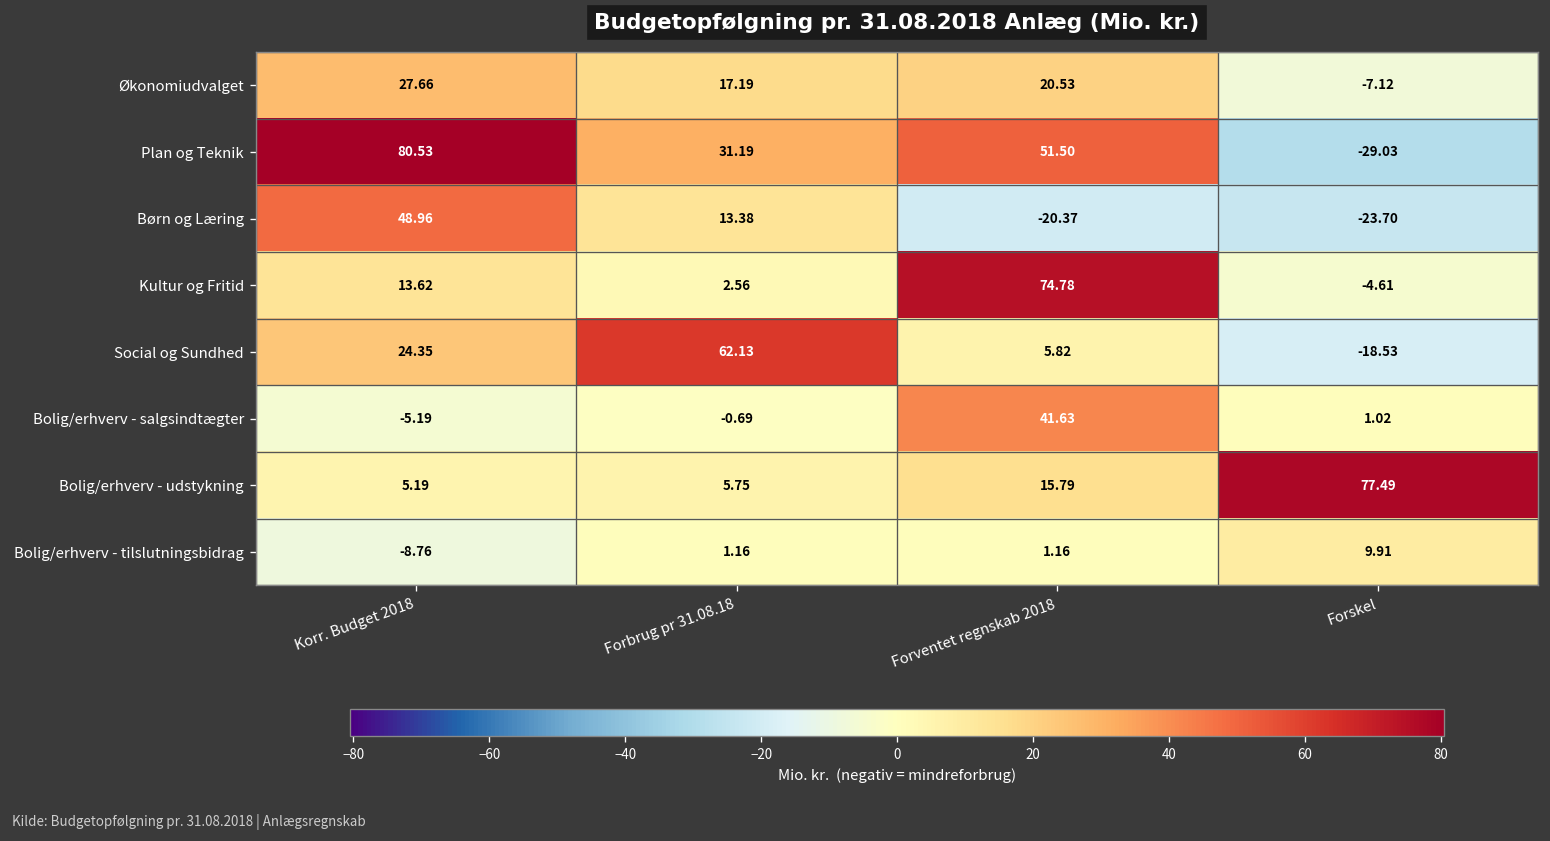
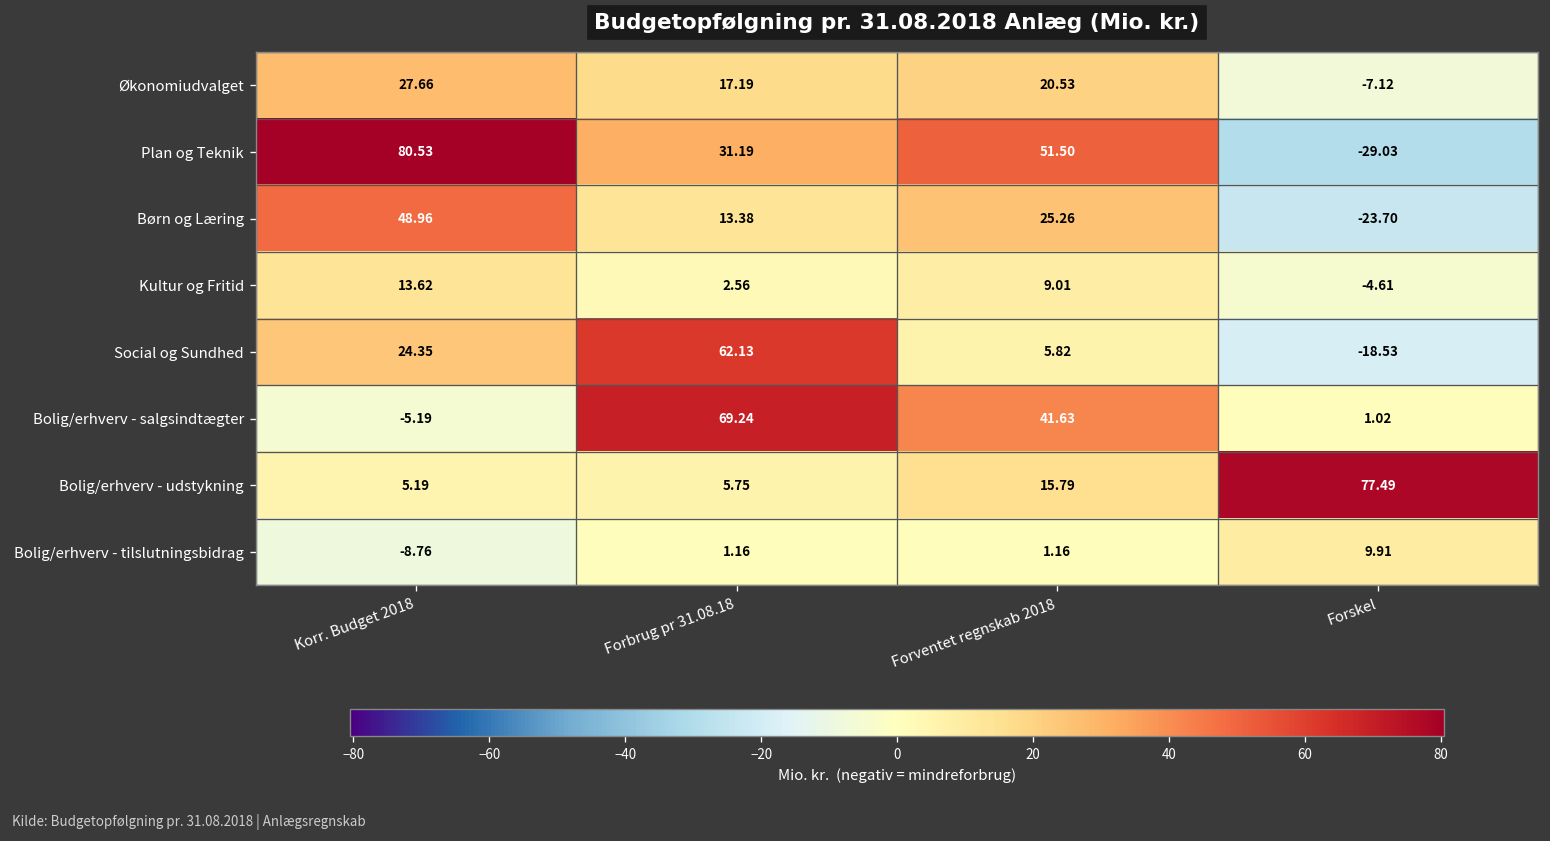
Børn og Læring, Forventet regnskab 2018: -20.37 -> 25.26
Kultur og Fritid, Forventet regnskab 2018: 74.78 -> 9.01
Bolig/erhverv - salgsindtægter, Forbrug pr 31.08.18: -0.69 -> 69.24
